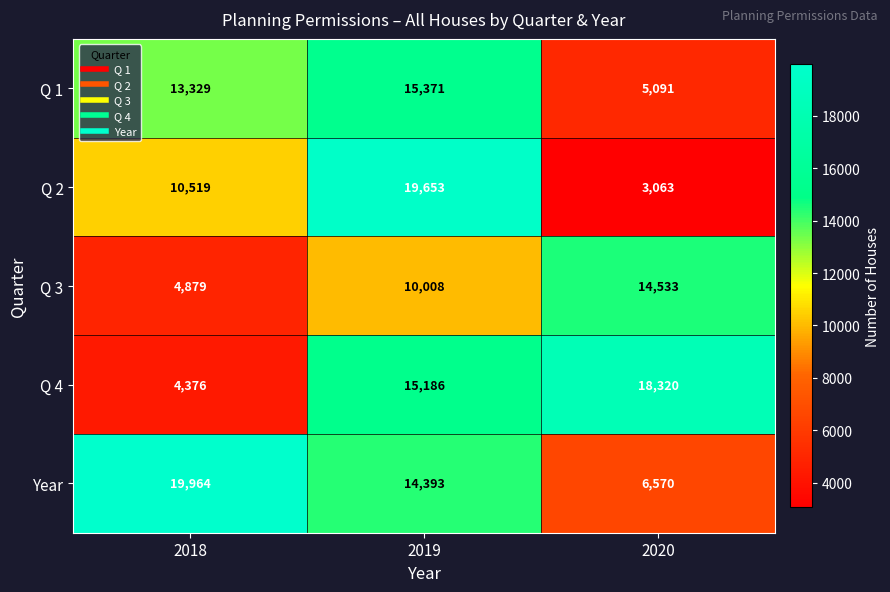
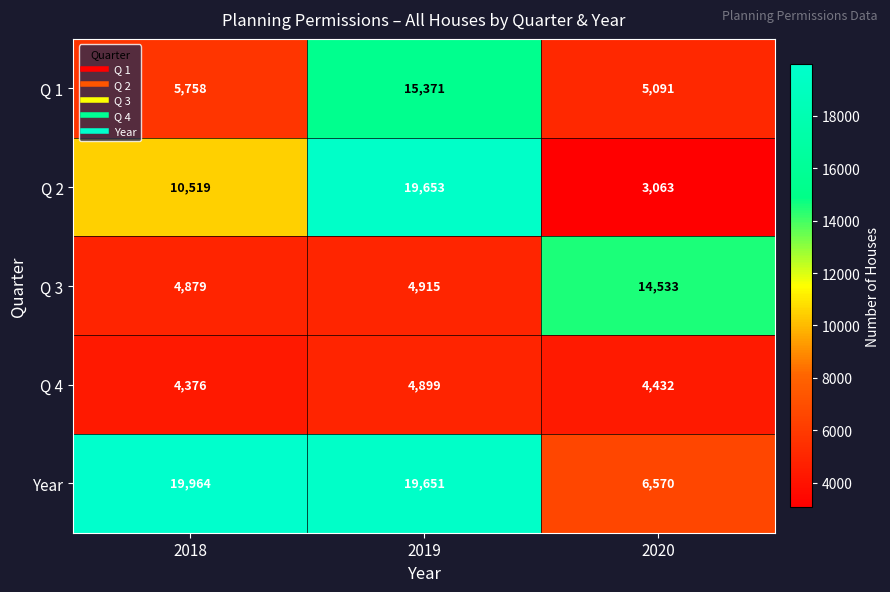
Q 1, 2018: 13,329 -> 5,758
Q 3, 2019: 10,008 -> 4,915
Q 4, 2019: 15,186 -> 4,899
Q 4, 2020: 18,320 -> 4,432
Year, 2019: 14,393 -> 19,651
